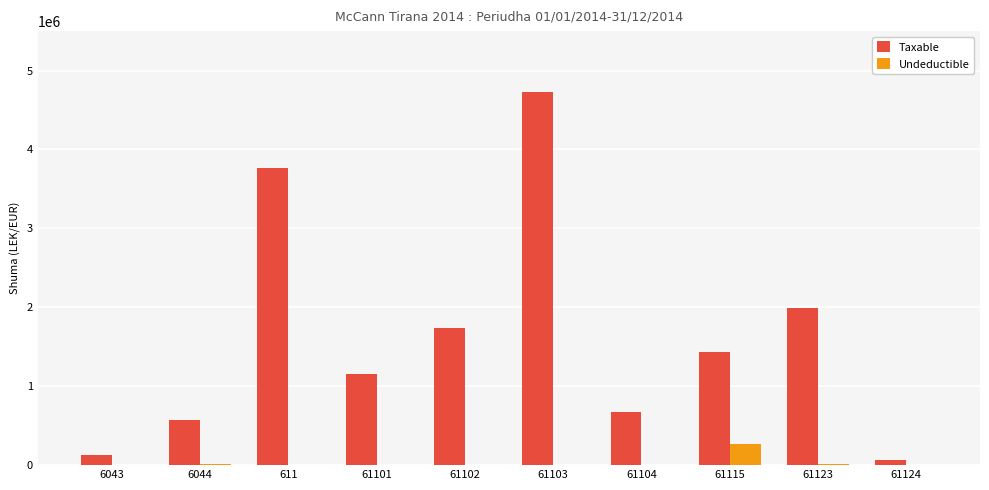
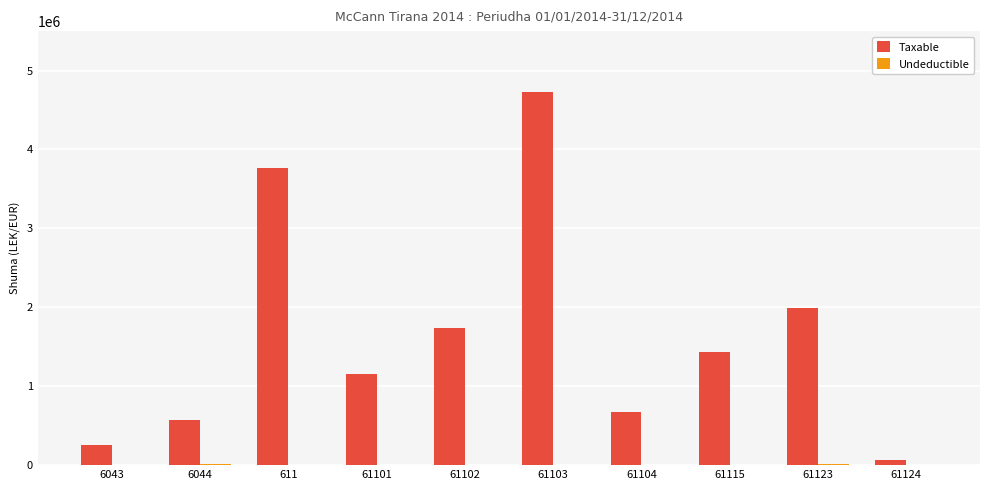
Taxable, 6043: 100000 -> 300000
Undeductible, 61115: 300000 -> 0
